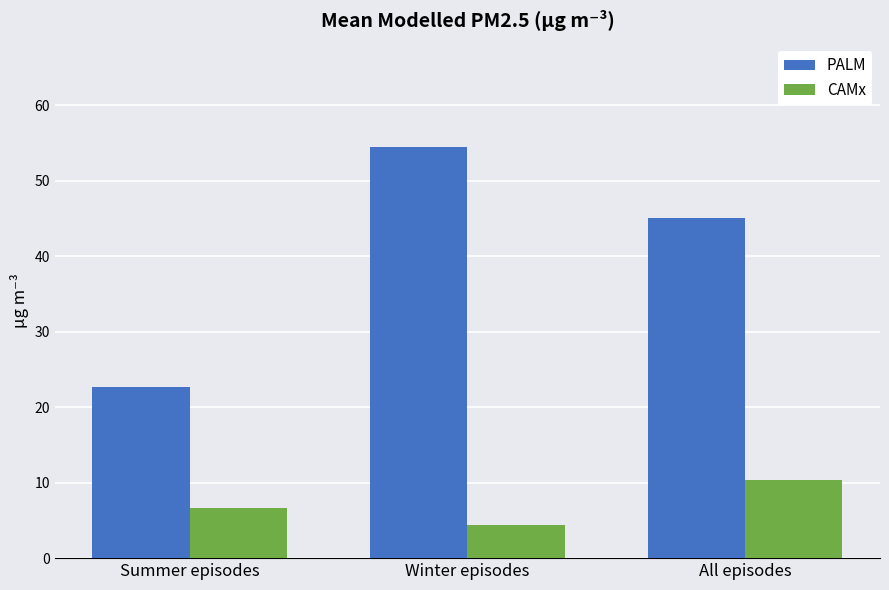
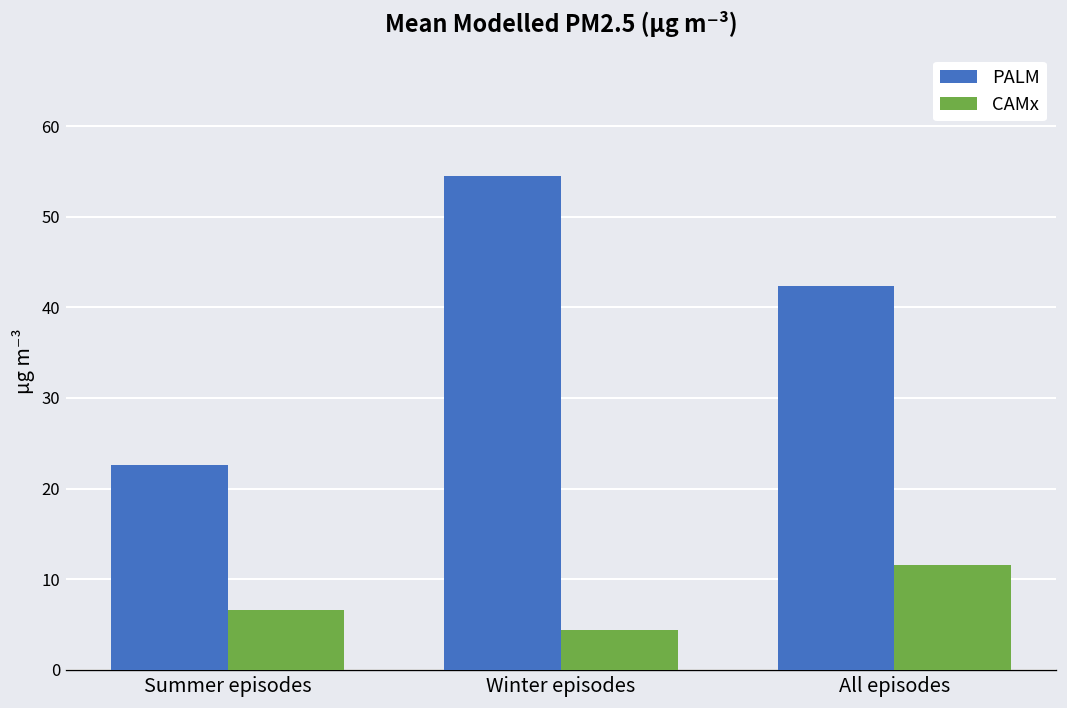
PALM, All episodes: 45 -> 42
CAMx, All episodes: 10 -> 12
